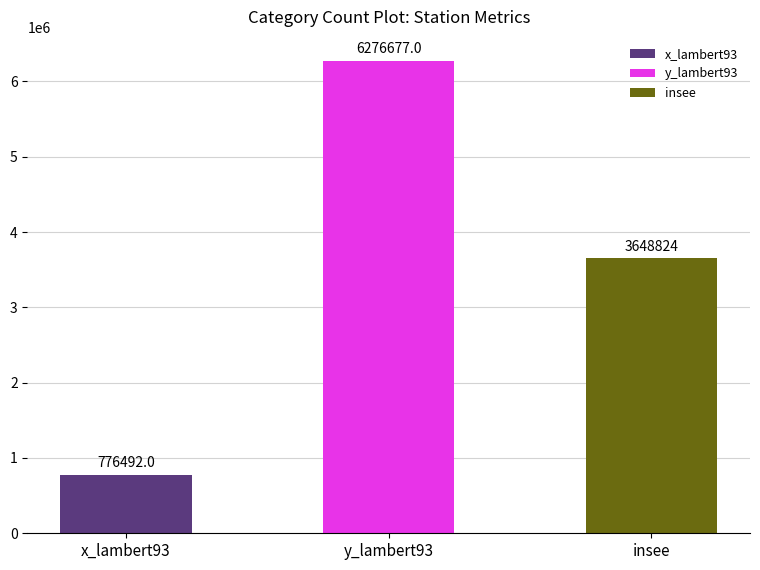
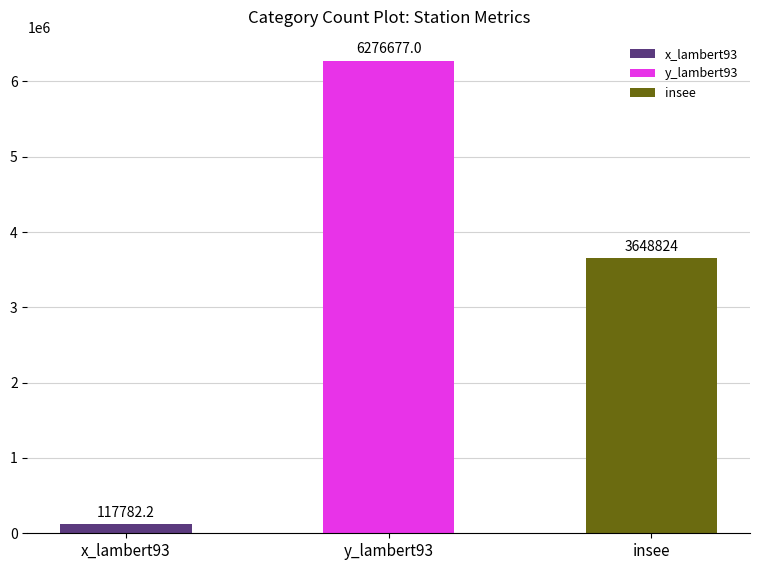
x_lambert93: 776492.0 -> 117782.2
